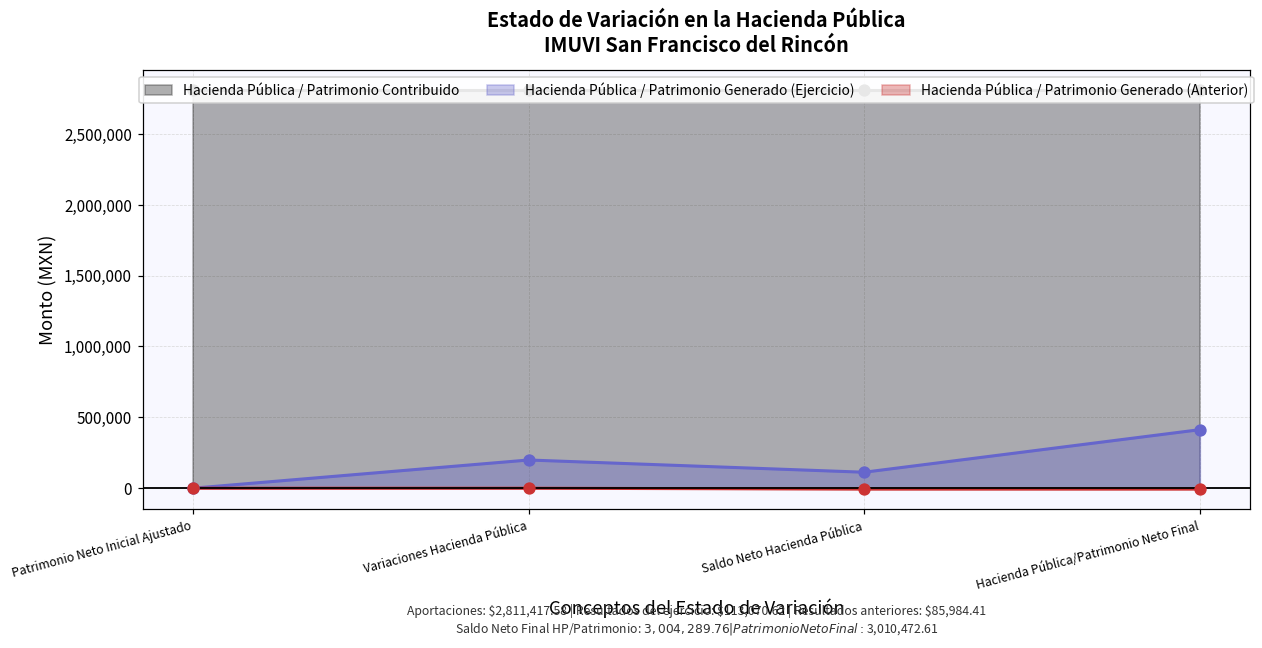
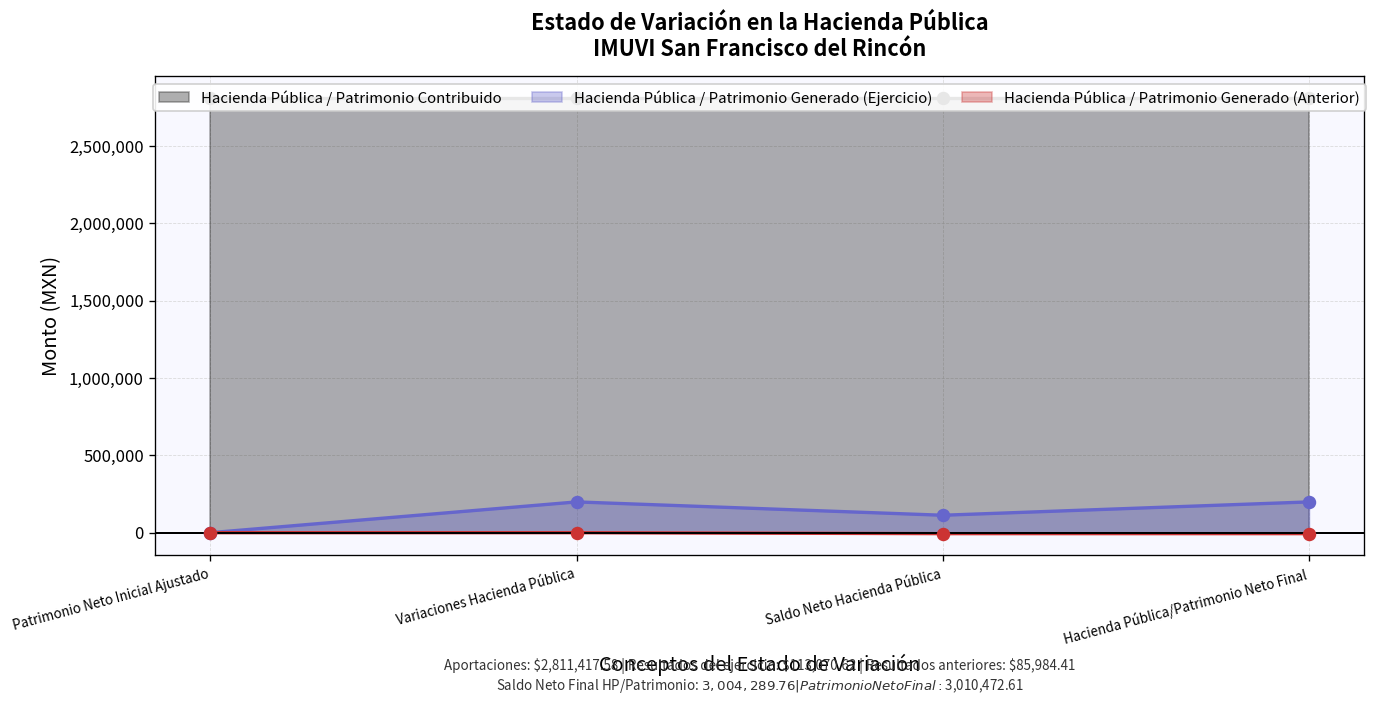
Hacienda Pública / Patrimonio Generado (Ejercicio), Hacienda Pública/Patrimonio Neto Final: 410,000 -> 200,000
